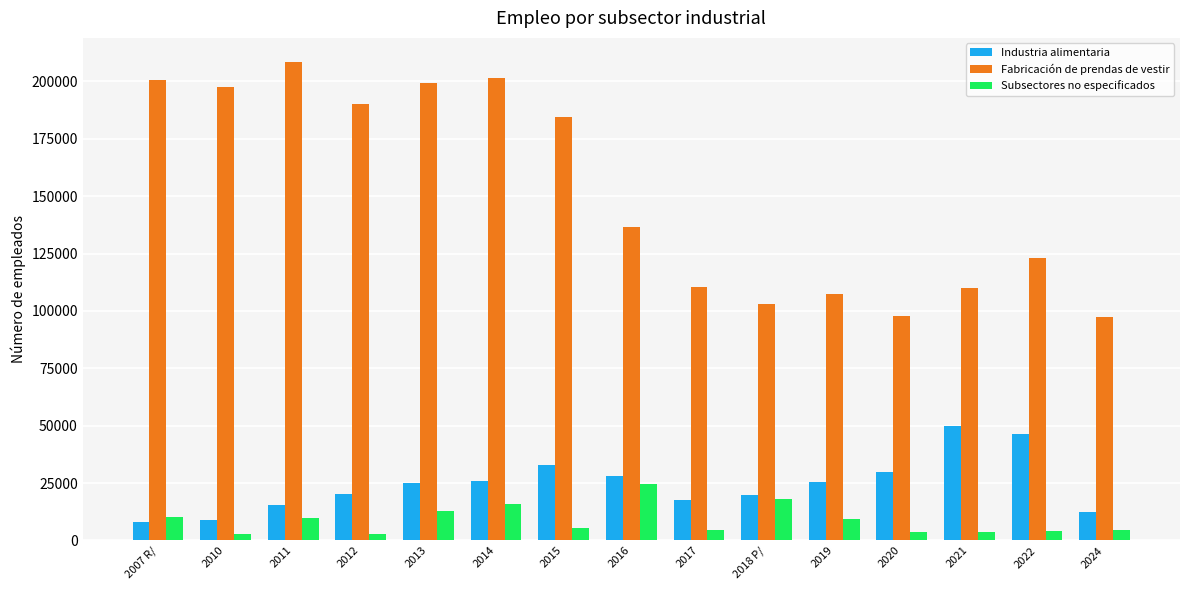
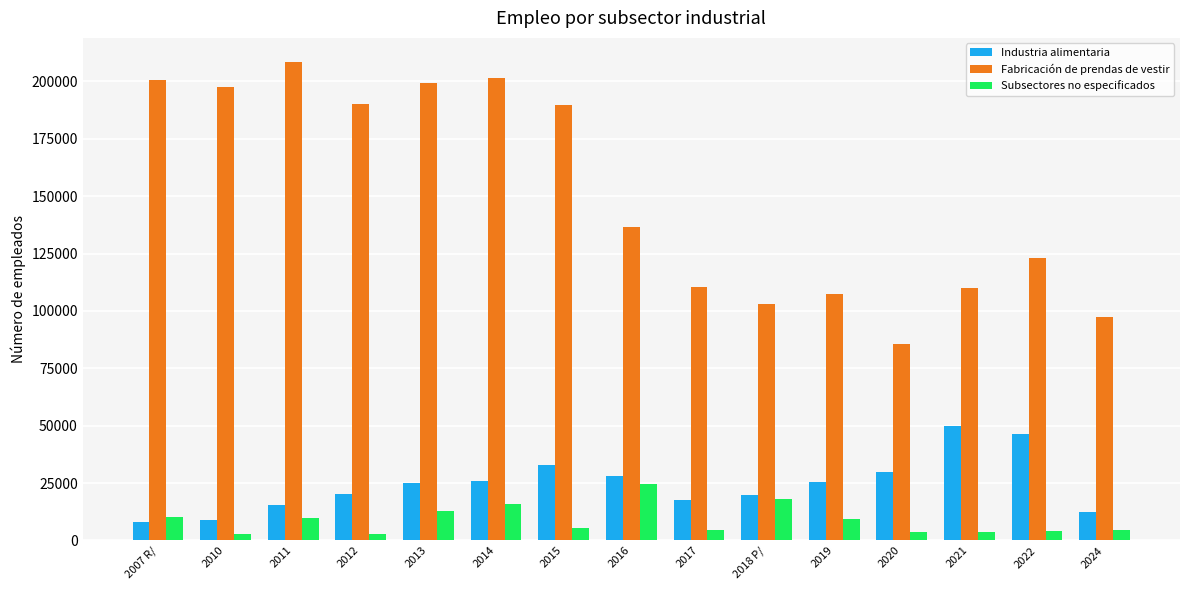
Fabricación de prendas de vestir, 2015: 185000 -> 190000
Fabricación de prendas de vestir, 2020: 98000 -> 86000
